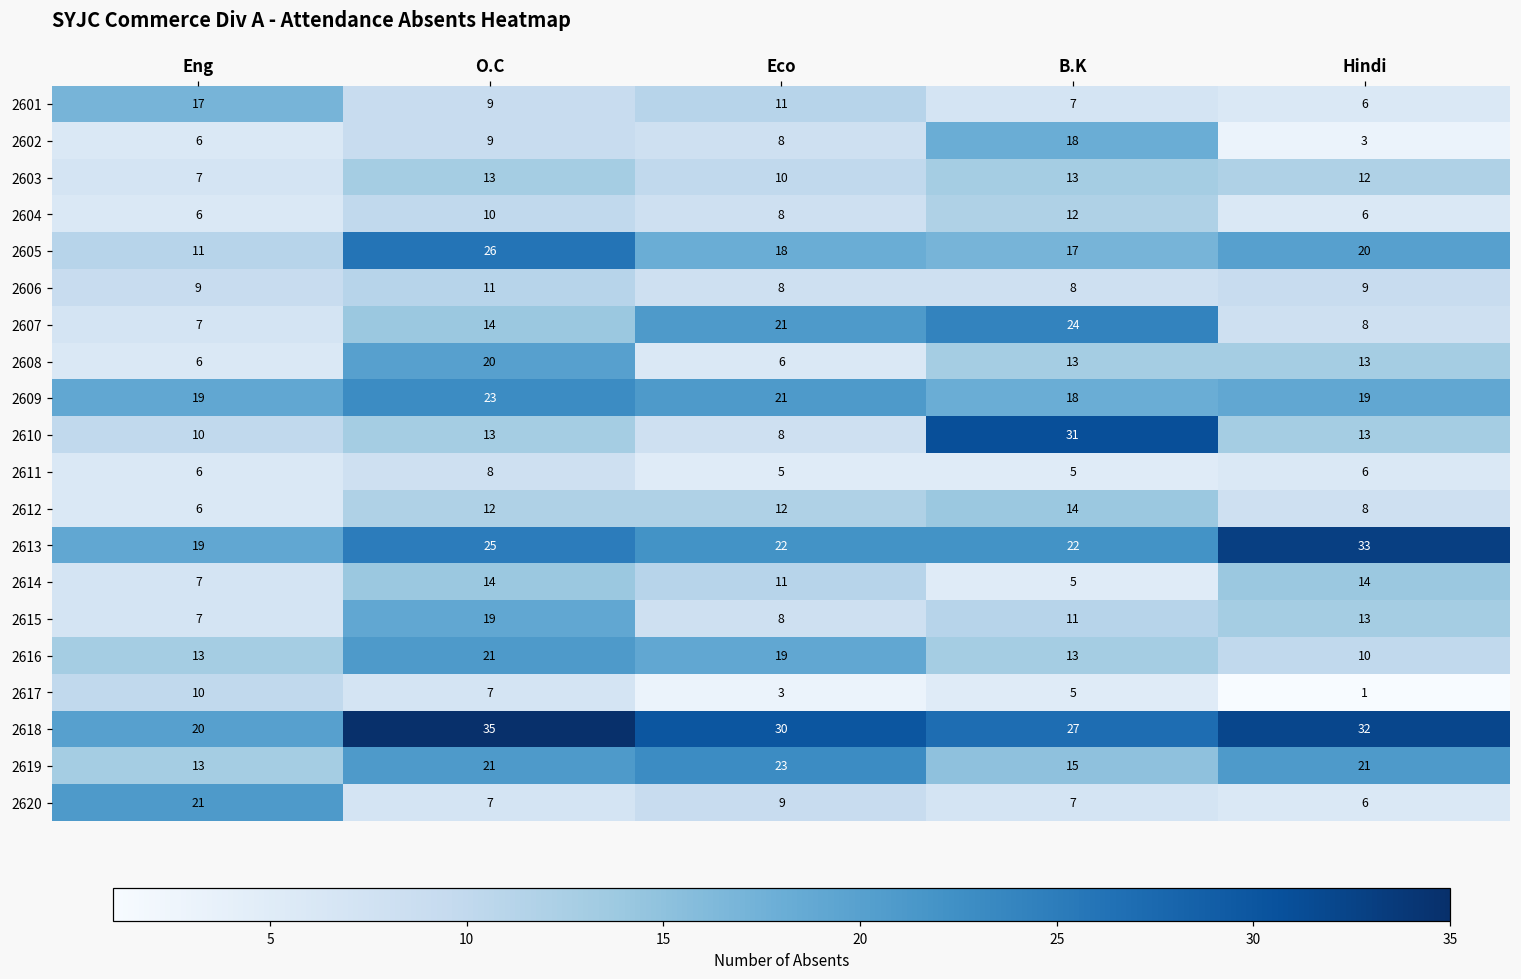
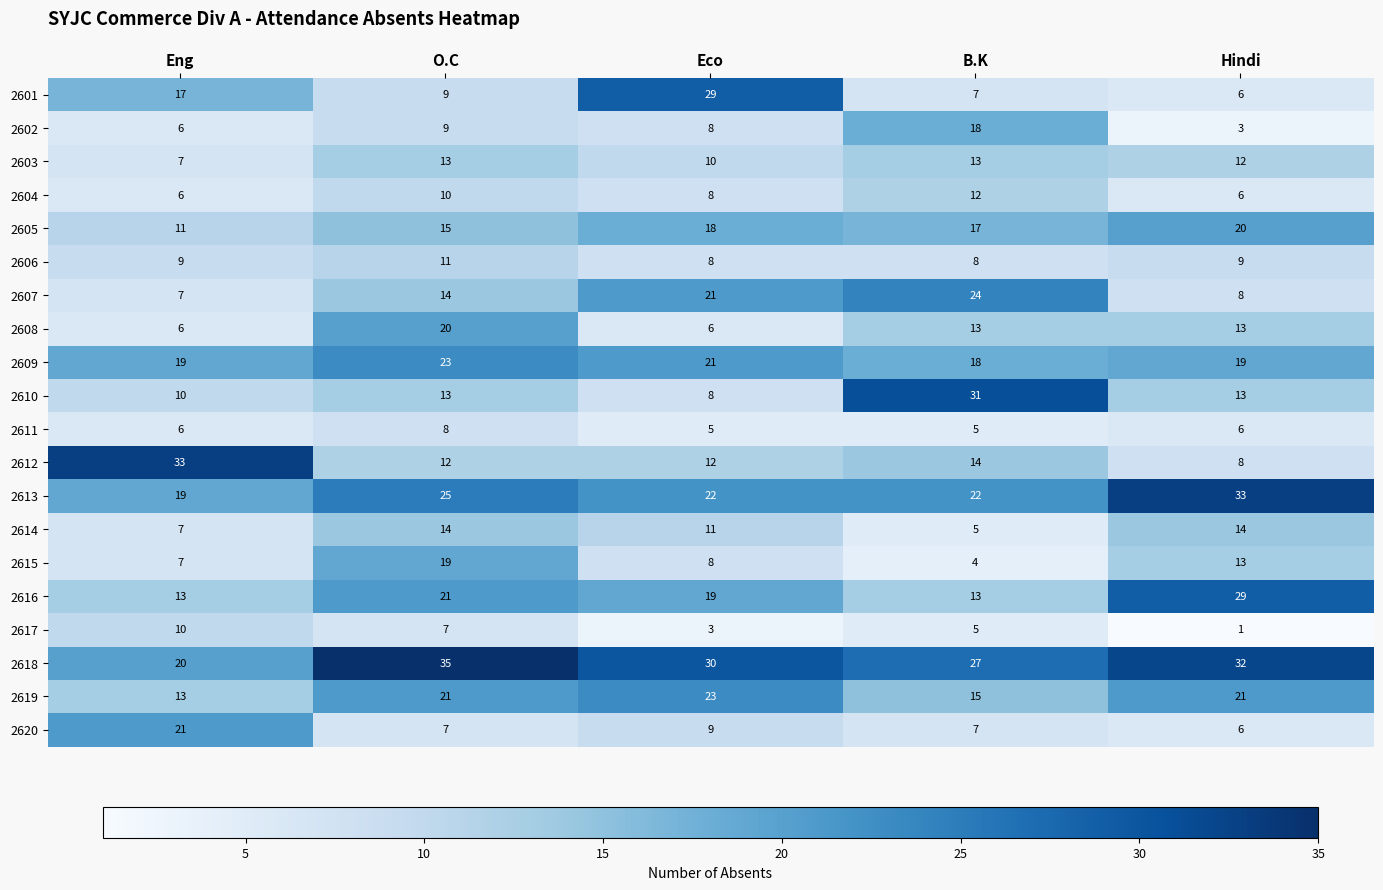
2601, Eco: 11 -> 29
2605, O.C: 26 -> 15
2612, Eng: 6 -> 33
2615, B.K: 11 -> 4
2616, Hindi: 10 -> 29
